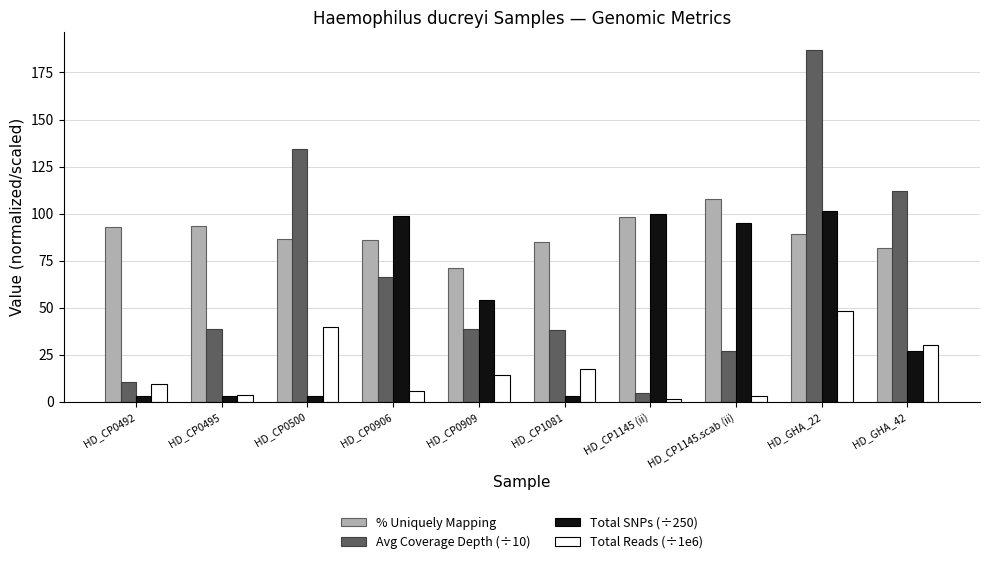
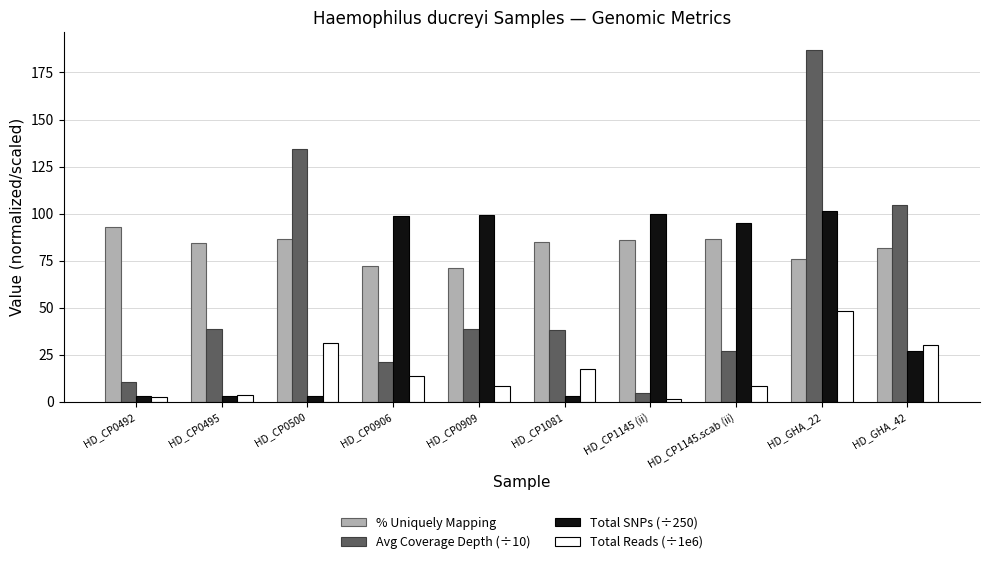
Total Reads (÷1e6), HD_CP0492: 10 -> 3
% Uniquely Mapping, HD_CP0495: 93 -> 84
Total Reads (÷1e6), HD_CP0500: 40 -> 31
% Uniquely Mapping, HD_CP0906: 86 -> 72
Avg Coverage Depth (÷10), HD_CP0906: 66 -> 21
Total Reads (÷1e6), HD_CP0906: 5 -> 14
Total SNPs (÷250), HD_CP0909: 54 -> 99
Total Reads (÷1e6), HD_CP0909: 14 -> 8
% Uniquely Mapping, HD_CP1145 (ii): 98 -> 86
% Uniquely Mapping, HD_CP1145.scab (ii): 108 -> 86
Total Reads (÷1e6), HD_CP1145.scab (ii): 3 -> 8
% Uniquely Mapping, HD_GHA_22: 89 -> 76
Avg Coverage Depth (÷10), HD_GHA_42: 112 -> 104
